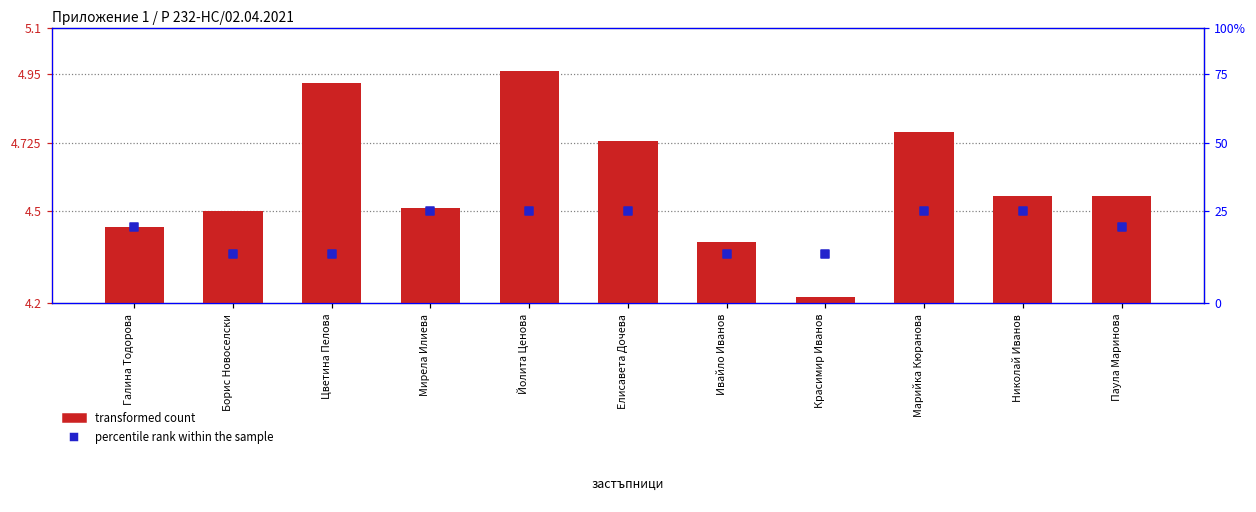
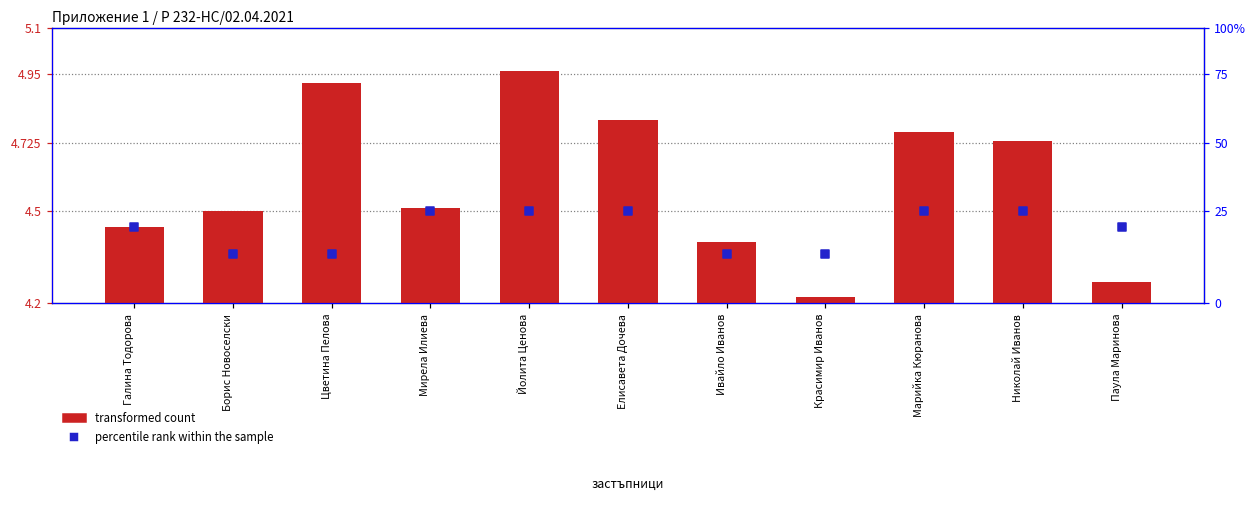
transformed count, Елисавета Дочева: 4.73 -> 4.80
transformed count, Николай Иванов: 4.55 -> 4.73
transformed count, Паула Маринова: 4.55 -> 4.27
